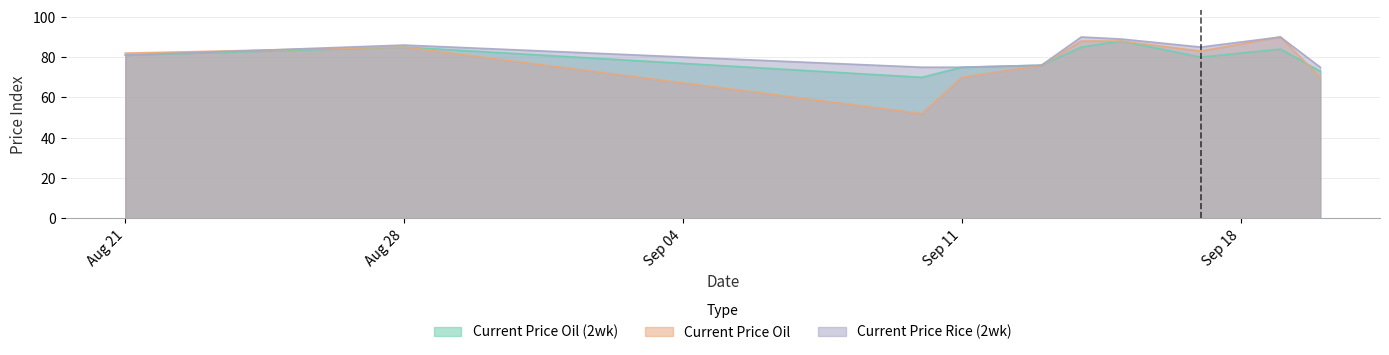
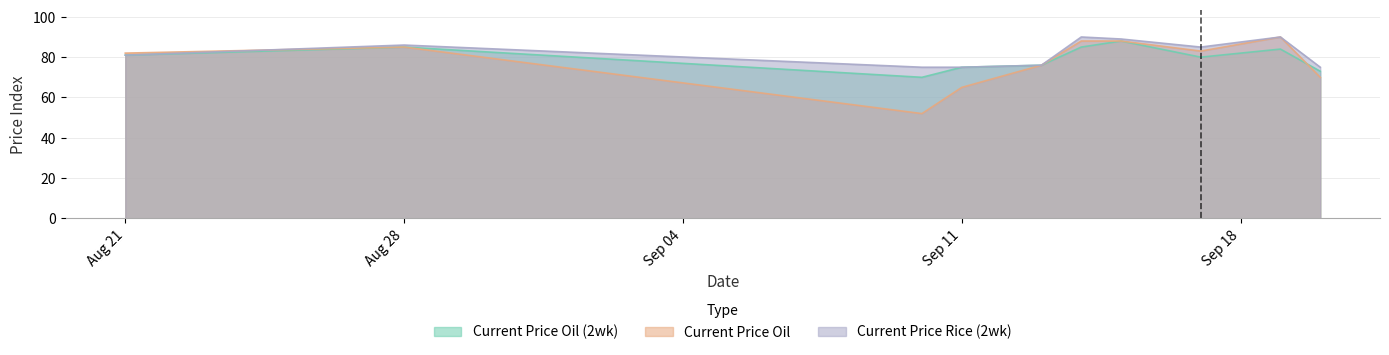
Current Price Oil, Sep 11: 70 -> 65
